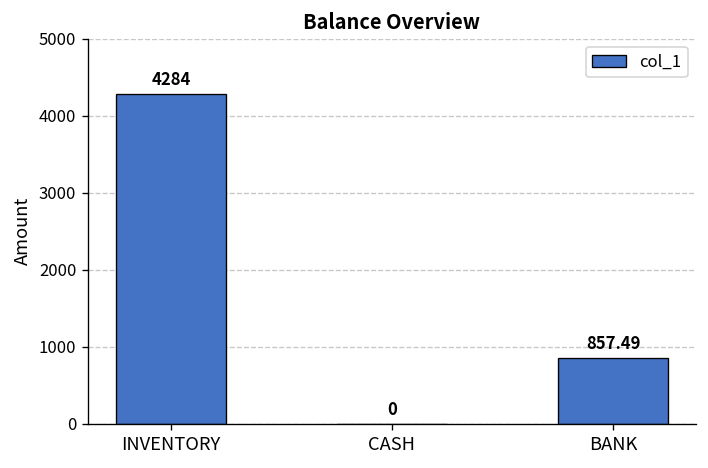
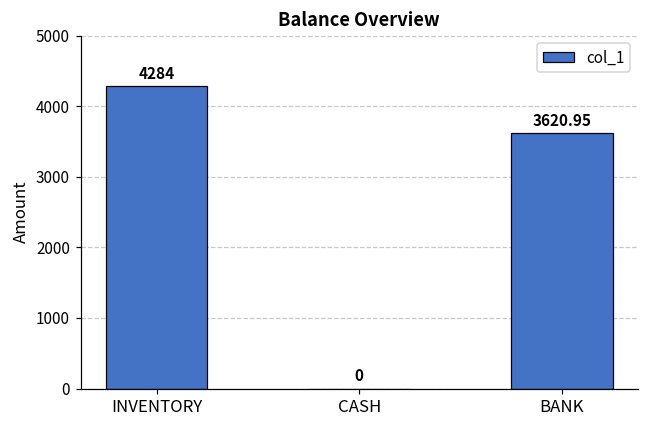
BANK: 857.49 -> 3620.95
